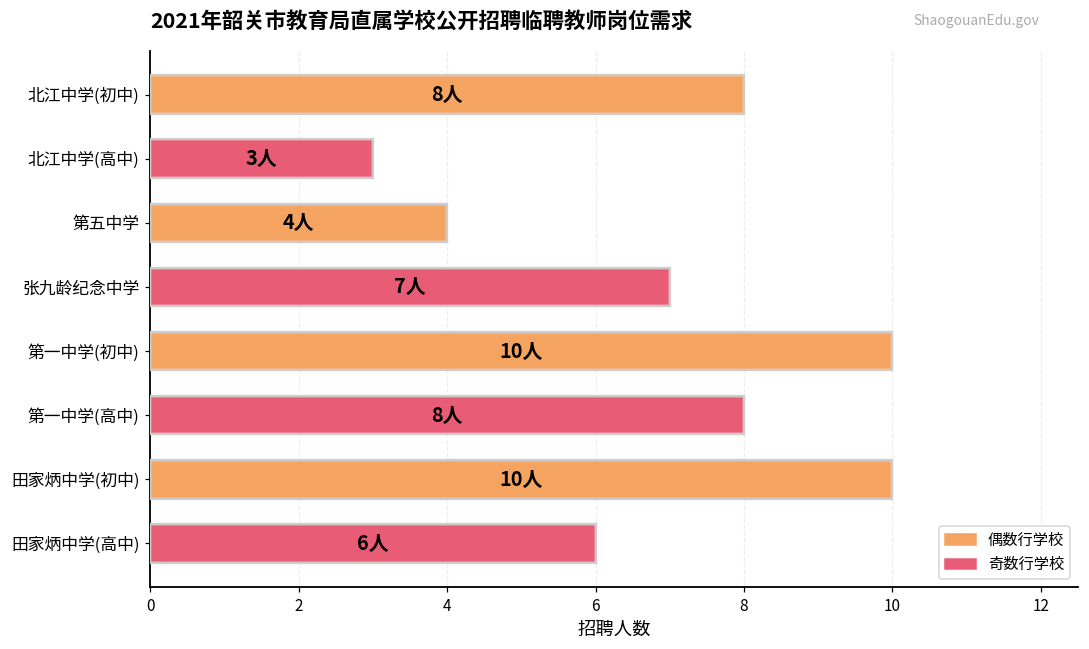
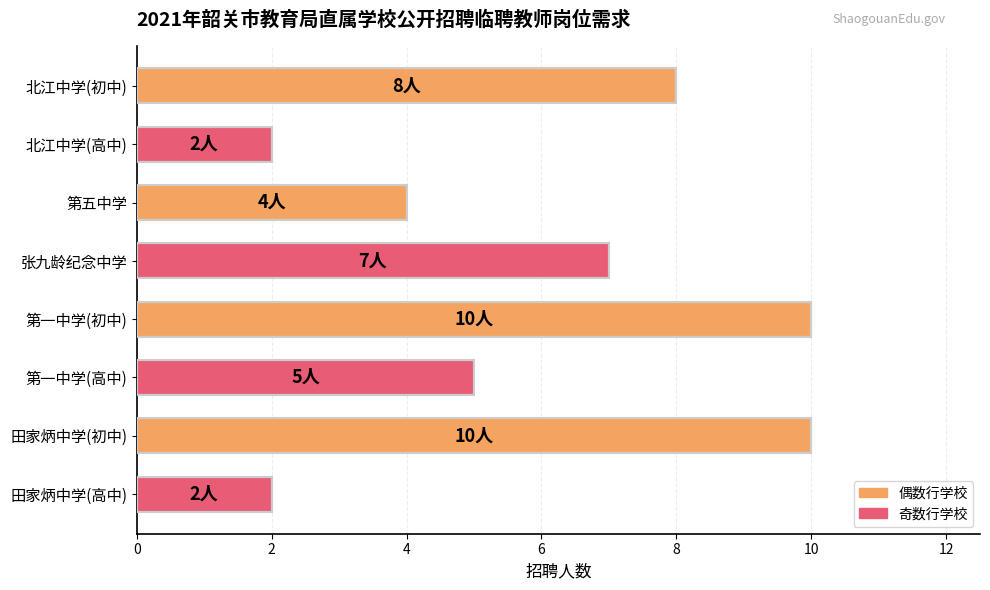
北江中学(高中): 3人 -> 2人
第一中学(高中): 8人 -> 5人
田家炳中学(高中): 6人 -> 2人
